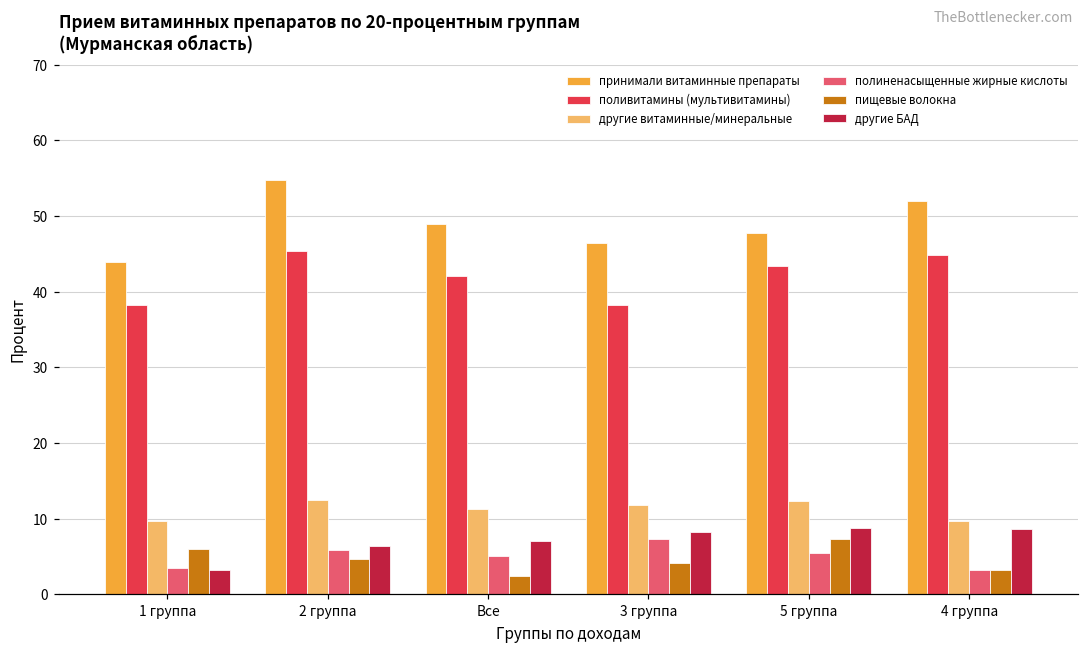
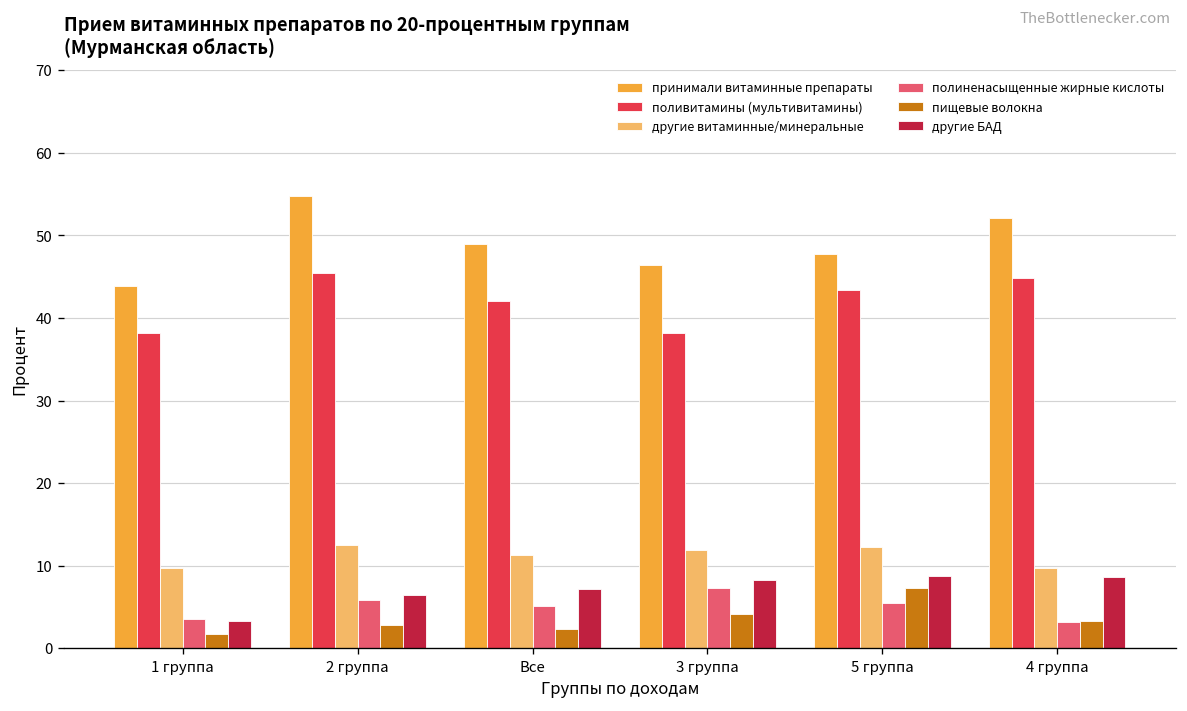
пищевые волокна, 1 группа: 6 -> 2
пищевые волокна, 2 группа: 5 -> 3
